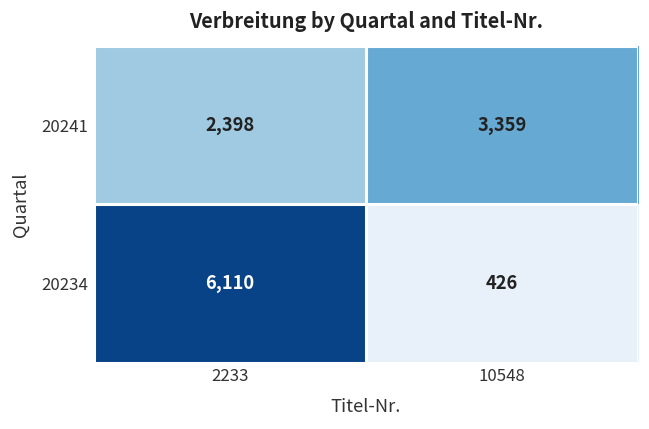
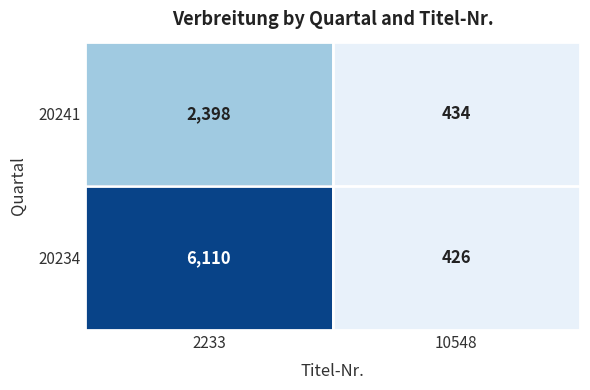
20241, 10548: 3,359 -> 434
